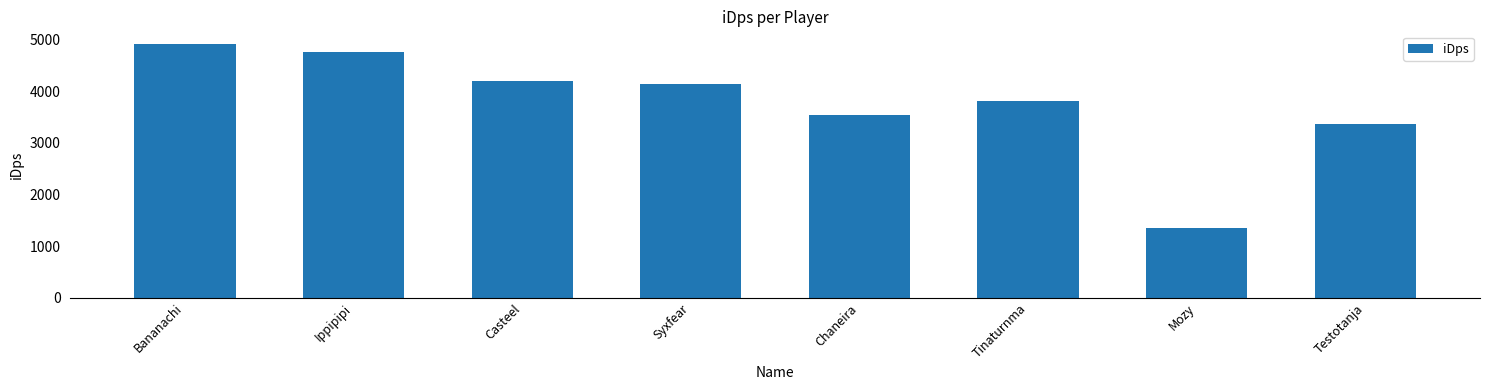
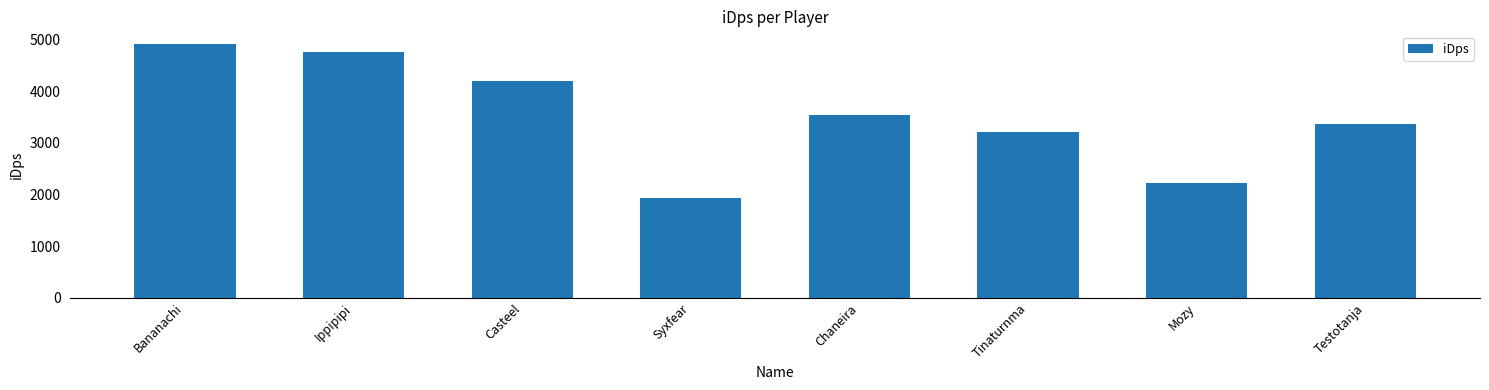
Syxfear: 4100 -> 1900
Tinaturnma: 3800 -> 3200
Mozy: 1400 -> 2200
